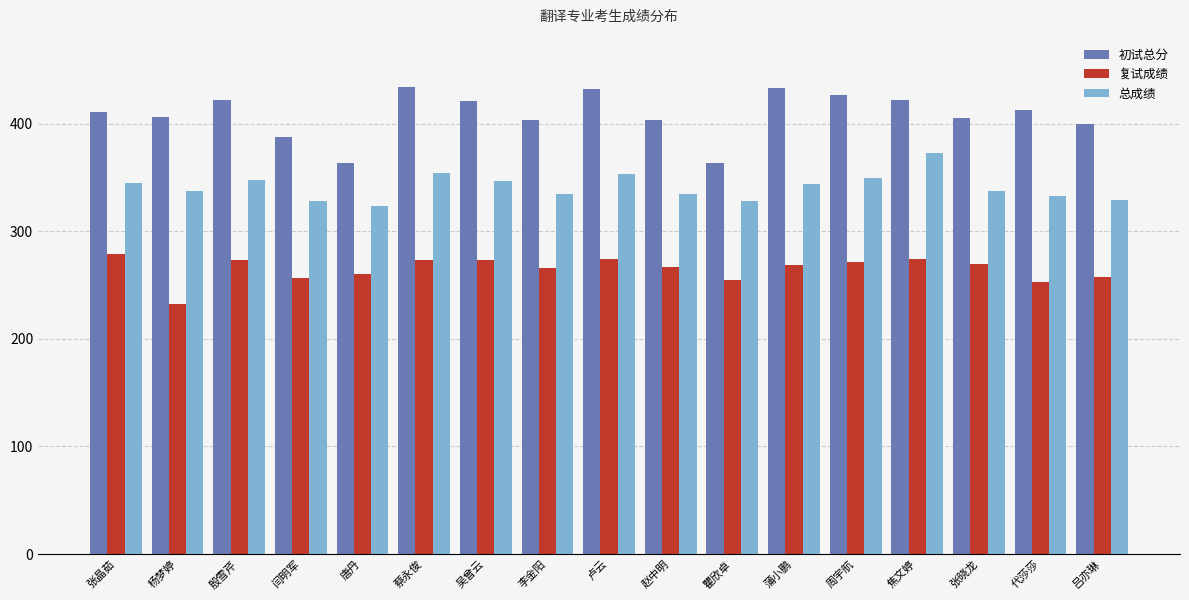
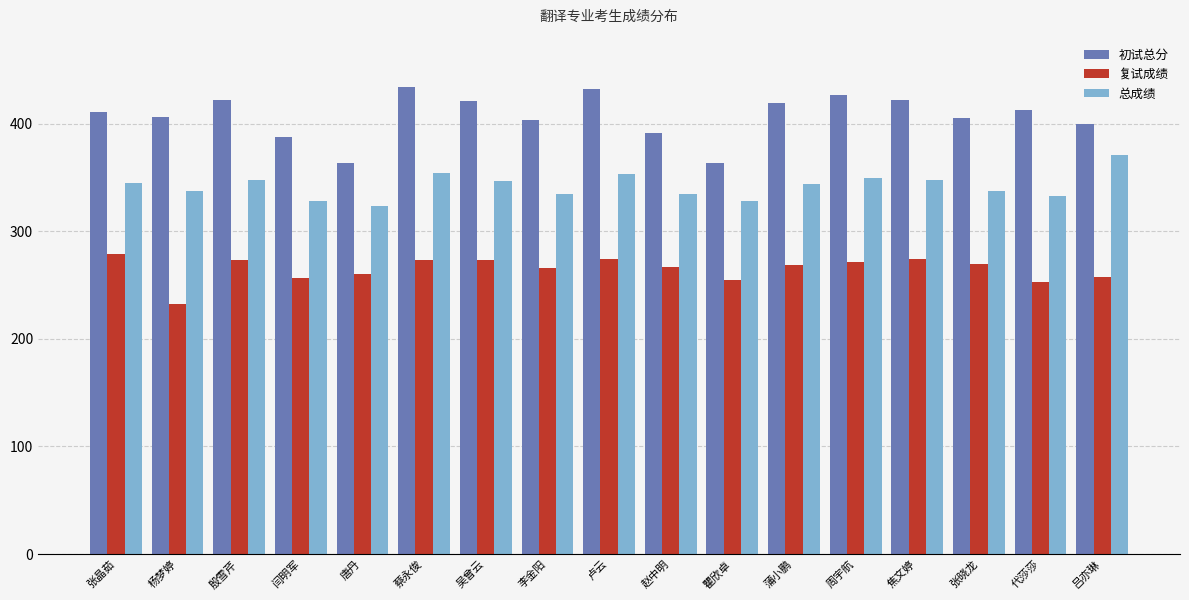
初试总分, 赵中明: 403 -> 391
初试总分, 蒲小鹏: 433 -> 419
总成绩, 焦文婷: 373 -> 348
总成绩, 吕亦琳: 329 -> 371
